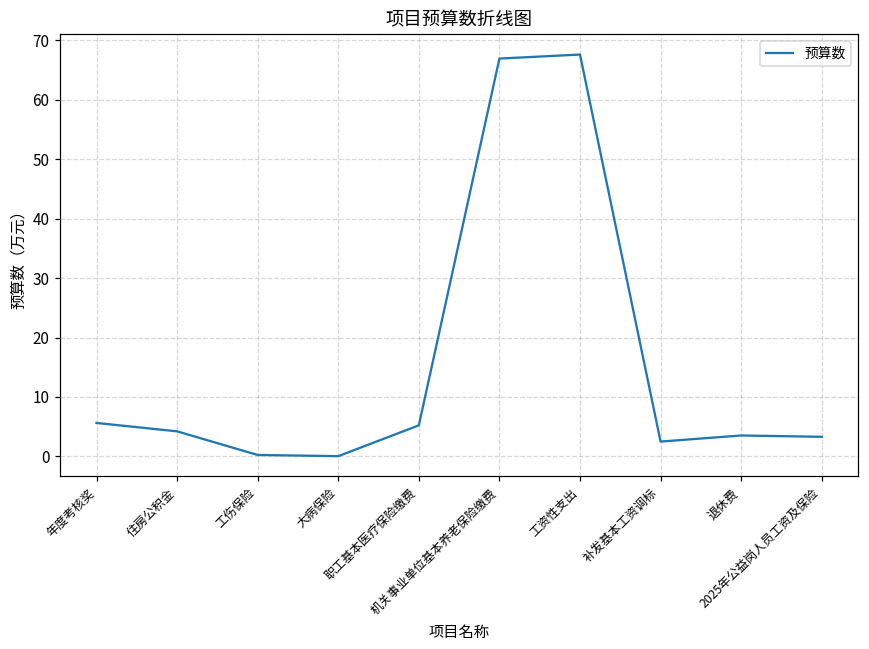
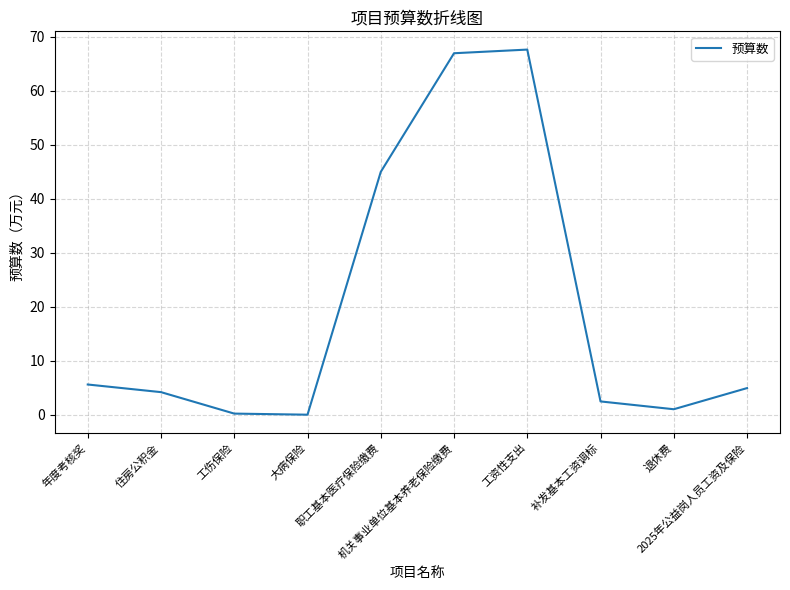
职工基本医疗保险缴费: 5 -> 45
退休费: 4 -> 1
2025年公益岗人员工资及保险: 3 -> 5
